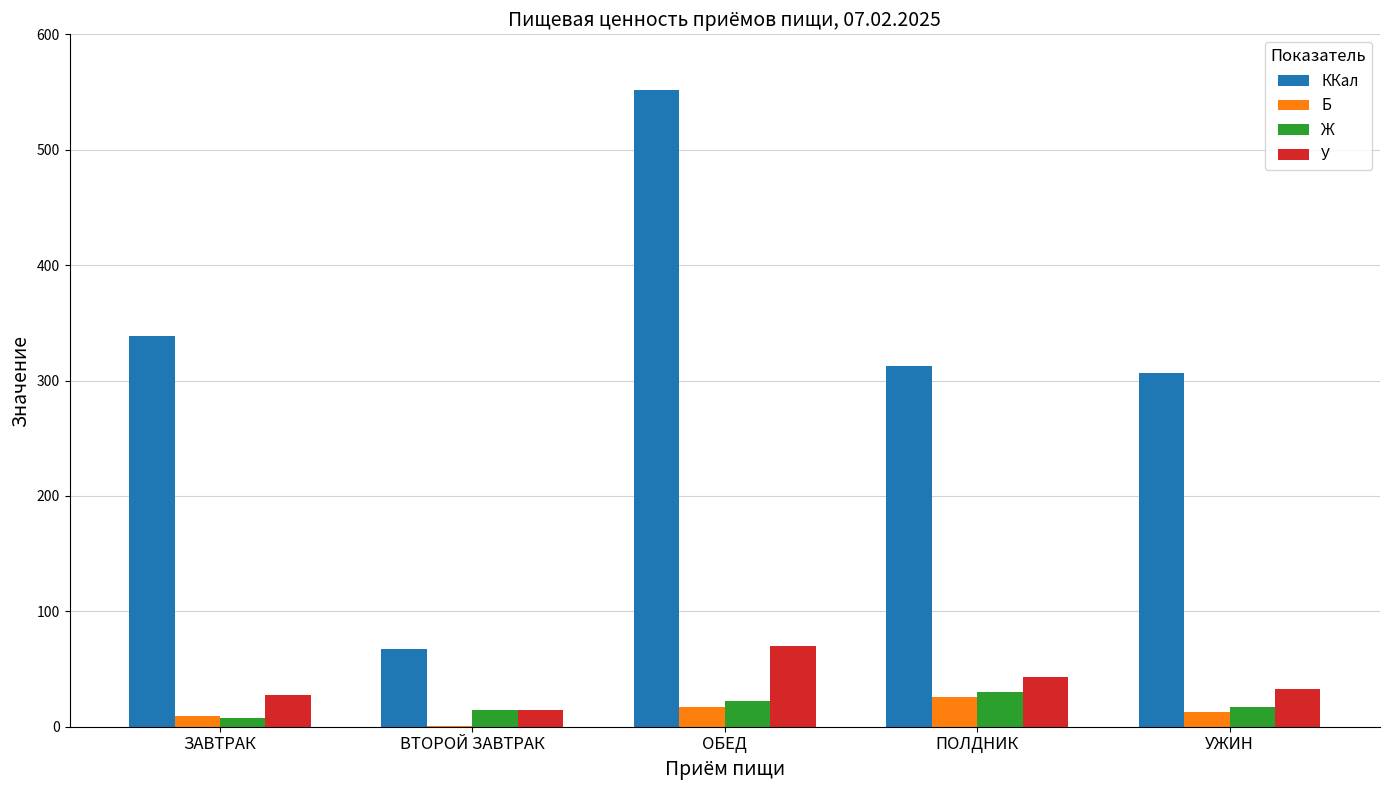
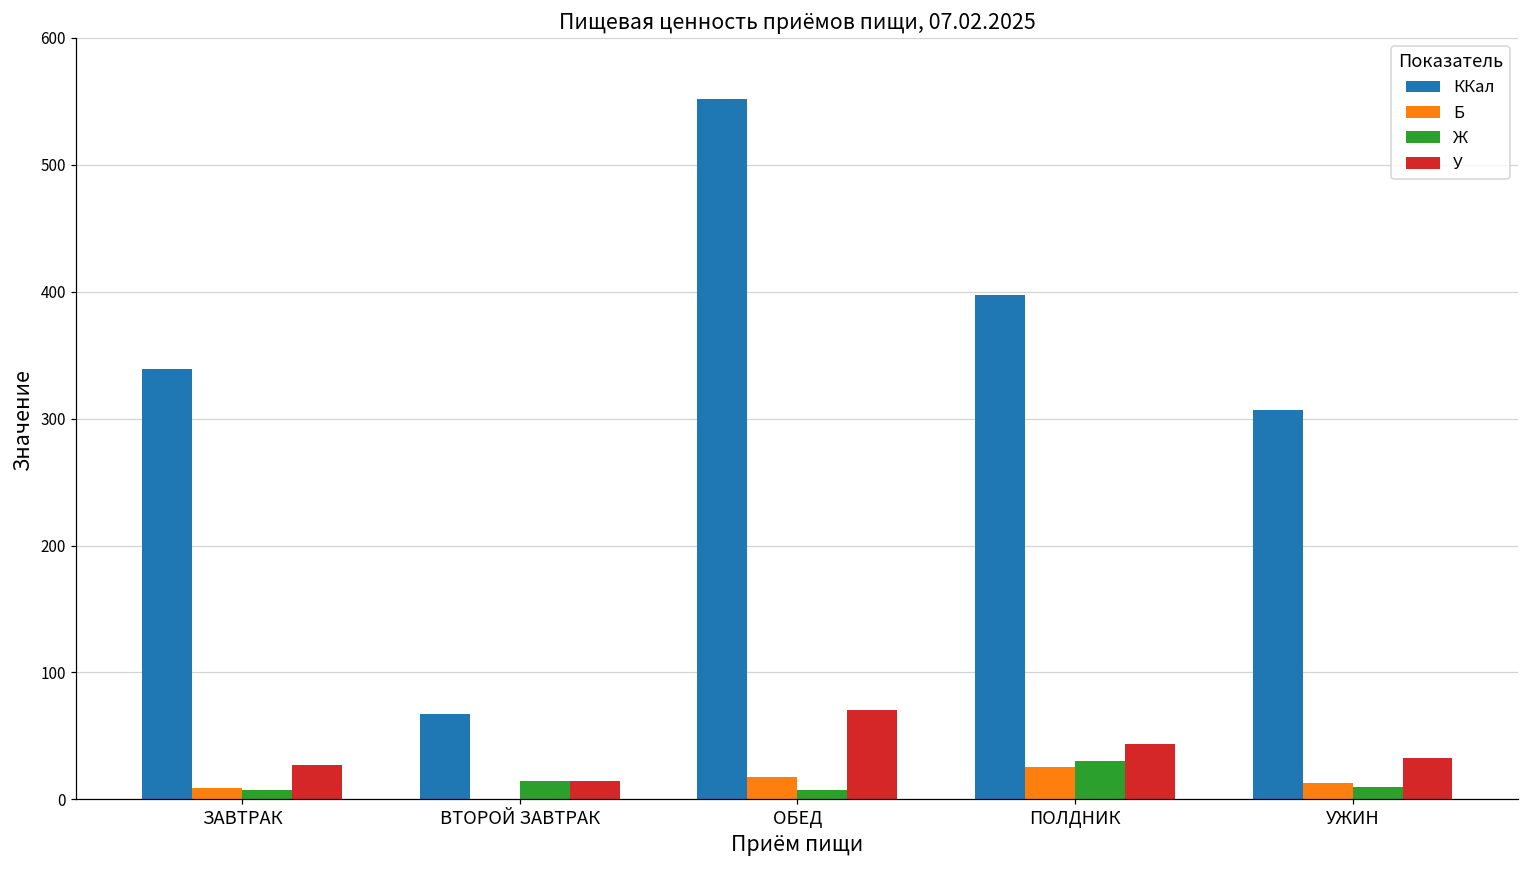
Ж, ОБЕД: 22 -> 8
ККал, ПОЛДНИК: 313 -> 397
Ж, УЖИН: 17 -> 10
